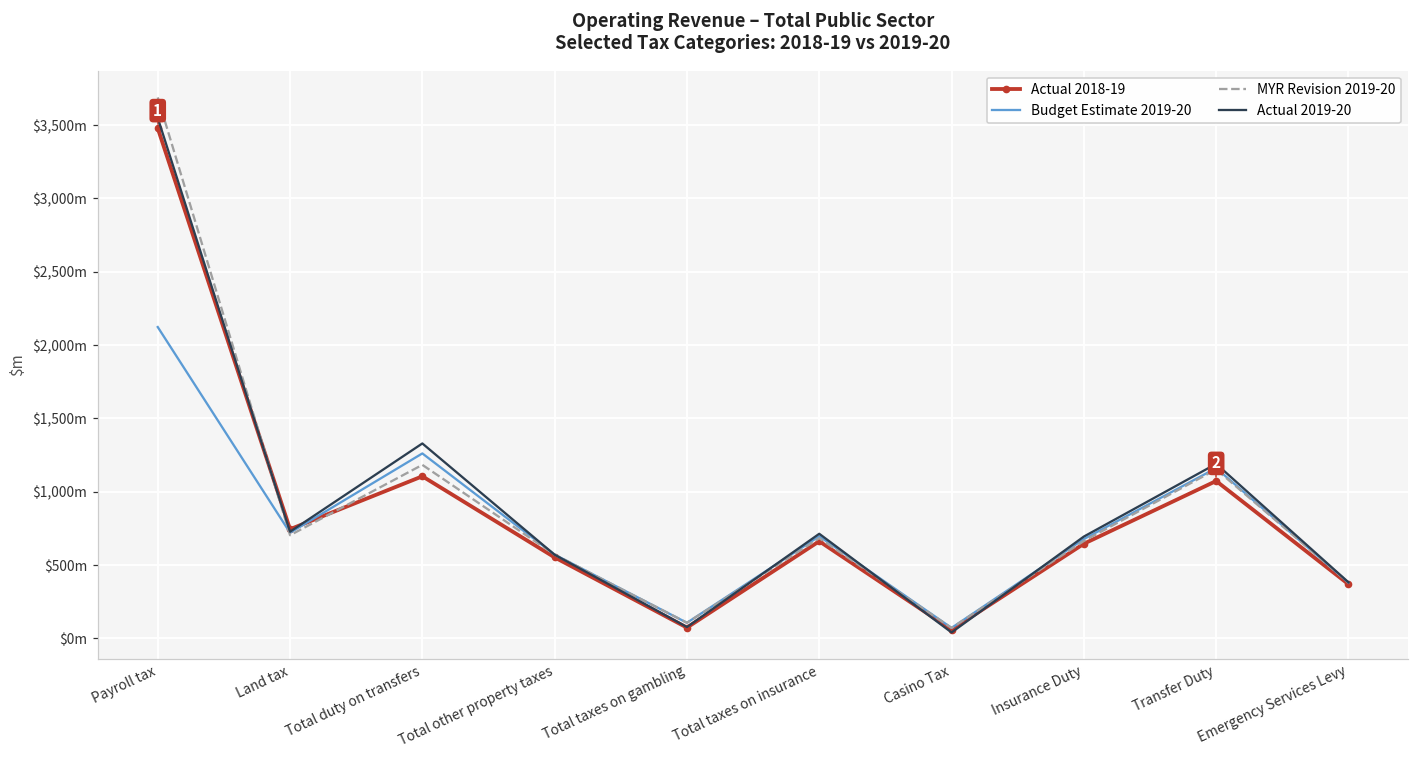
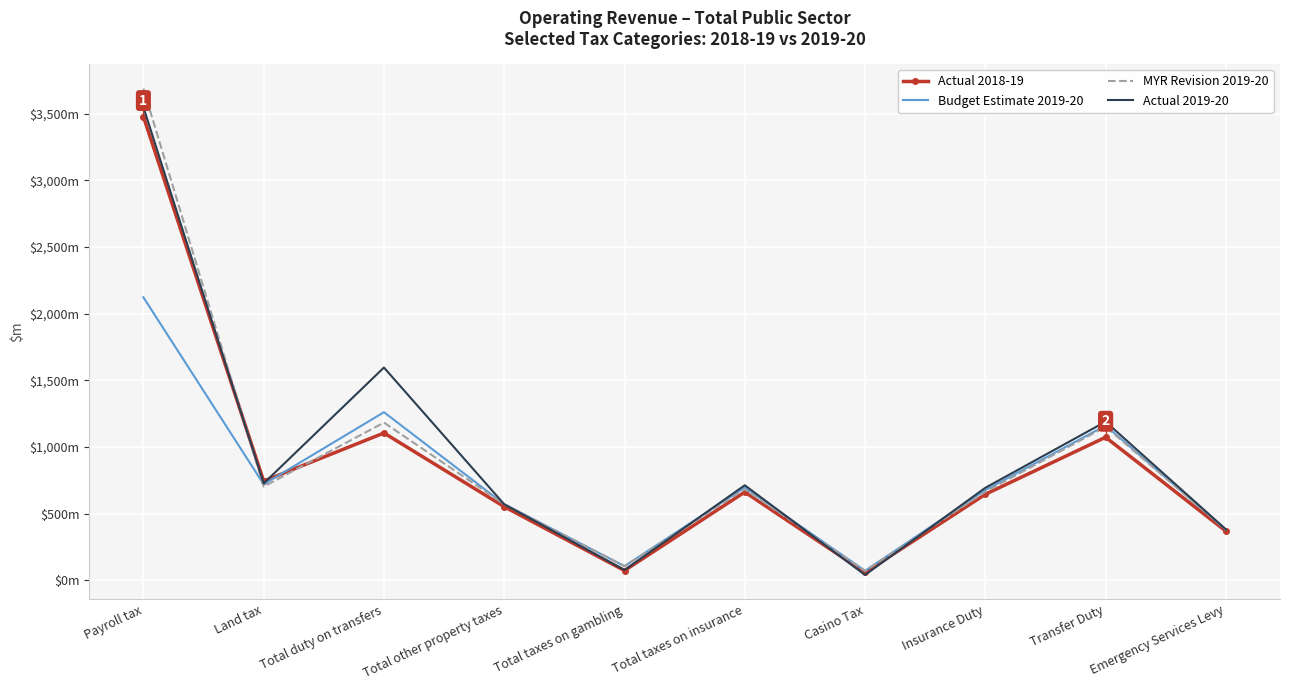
Actual 2019-20, Total duty on transfers: $1,330m -> $1,600m
